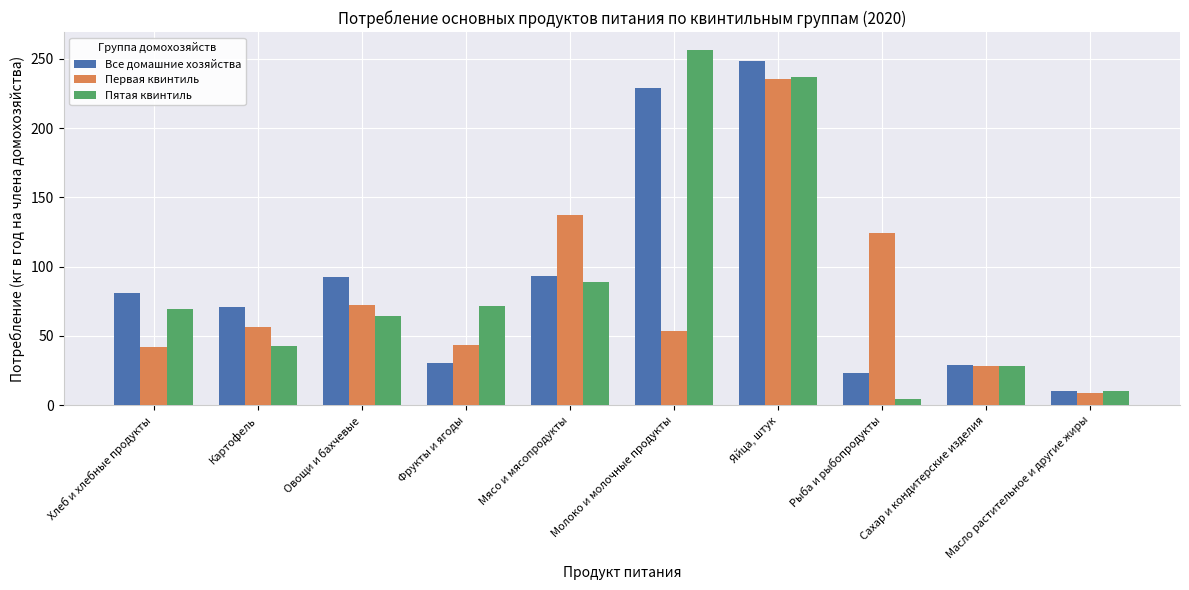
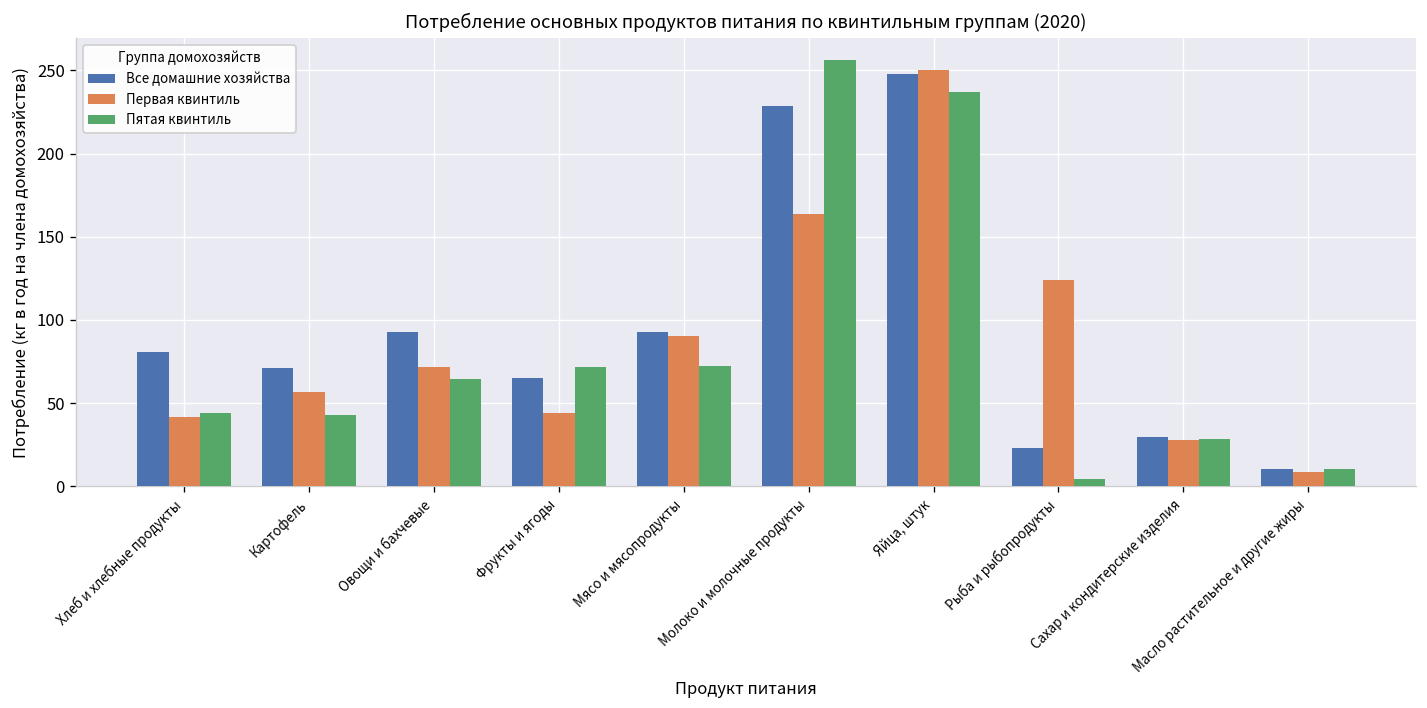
Пятая квинтиль, Хлеб и хлебные продукты: 70 -> 44
Все домашние хозяйства, Фрукты и ягоды: 31 -> 65
Первая квинтиль, Мясо и мясопродукты: 138 -> 91
Пятая квинтиль, Мясо и мясопродукты: 89 -> 72
Первая квинтиль, Молоко и молочные продукты: 54 -> 164
Первая квинтиль, Яйца, штук: 235 -> 250
